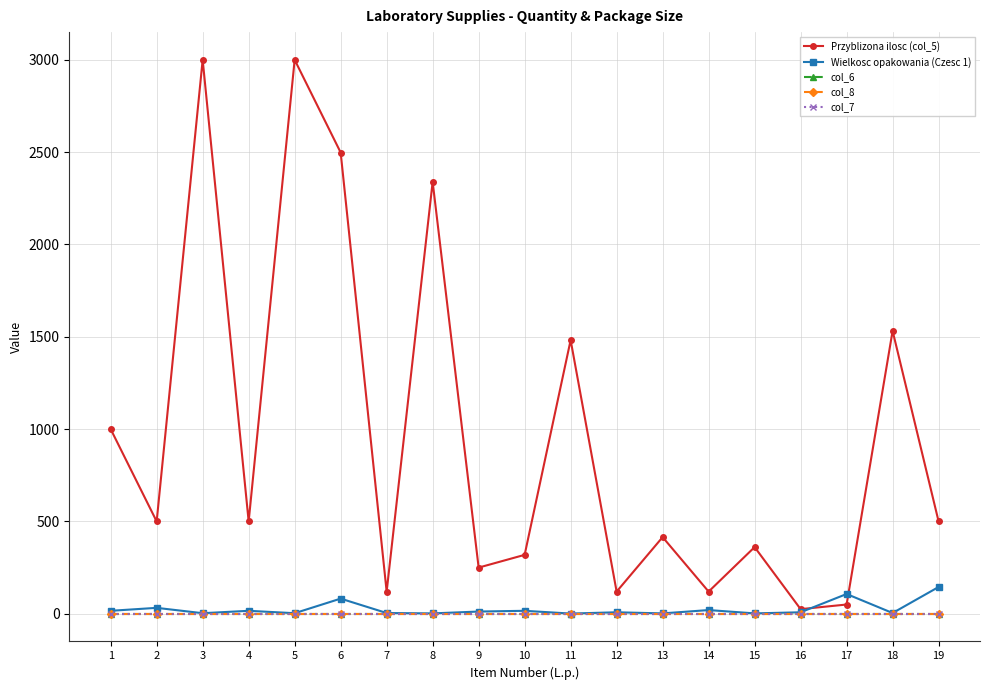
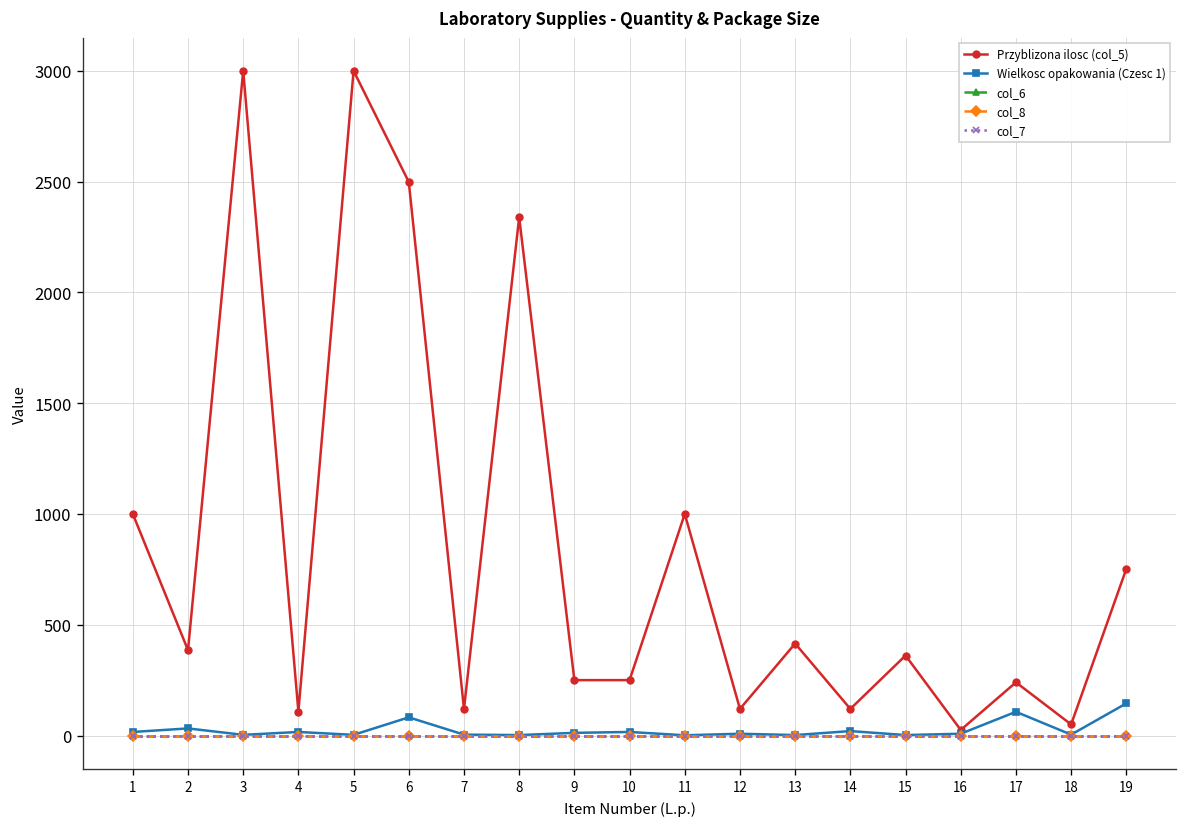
Przyblizona ilosc (col_5), 2: 500 -> 390
Przyblizona ilosc (col_5), 4: 500 -> 110
Przyblizona ilosc (col_5), 10: 320 -> 250
Przyblizona ilosc (col_5), 11: 1480 -> 1000
Przyblizona ilosc (col_5), 17: 50 -> 240
Przyblizona ilosc (col_5), 18: 1530 -> 50
Przyblizona ilosc (col_5), 19: 500 -> 750
